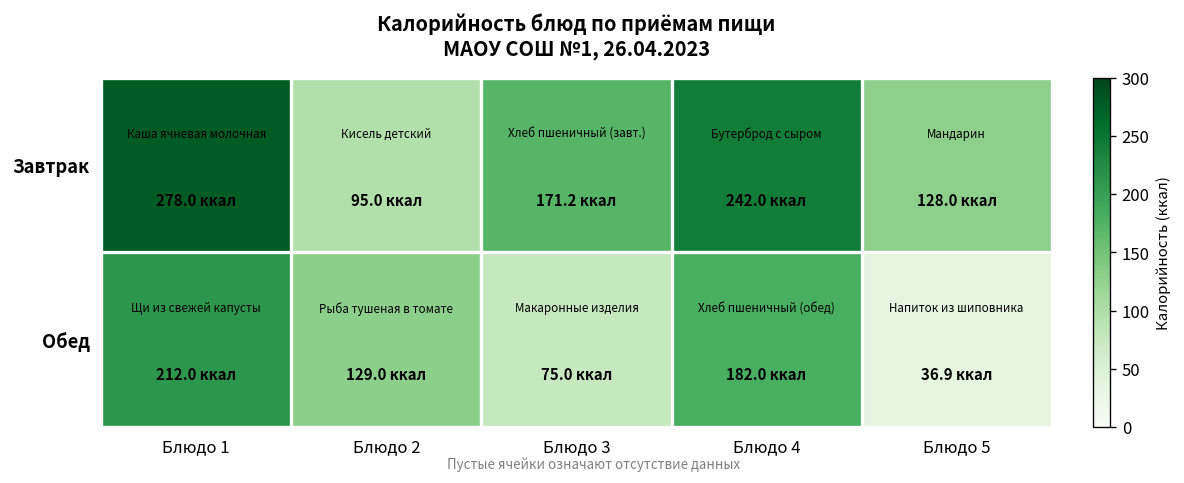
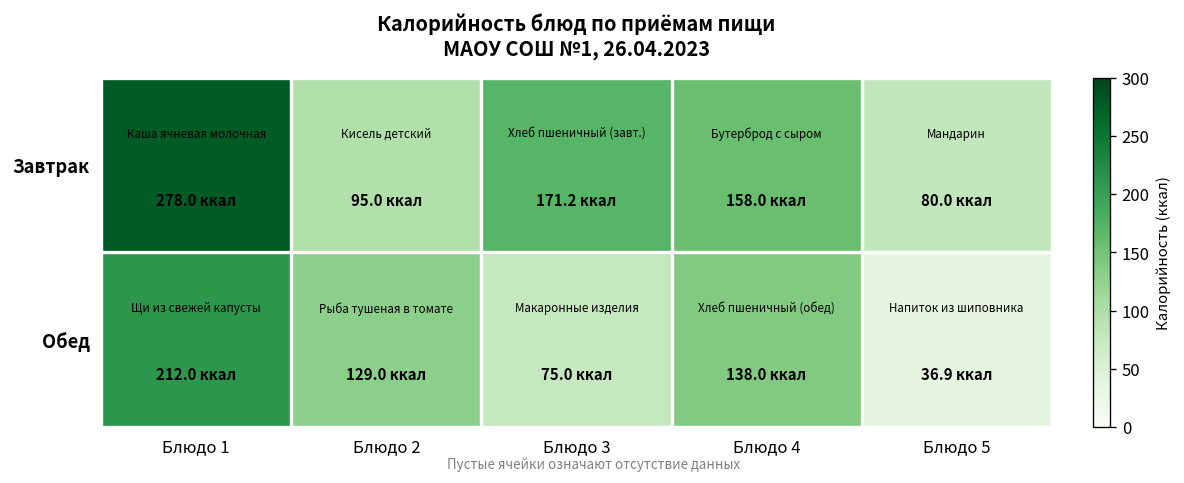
Завтрак, Блюдо 4: 242.0 -> 158.0
Завтрак, Блюдо 5: 128.0 -> 80.0
Обед, Блюдо 4: 182.0 -> 138.0
